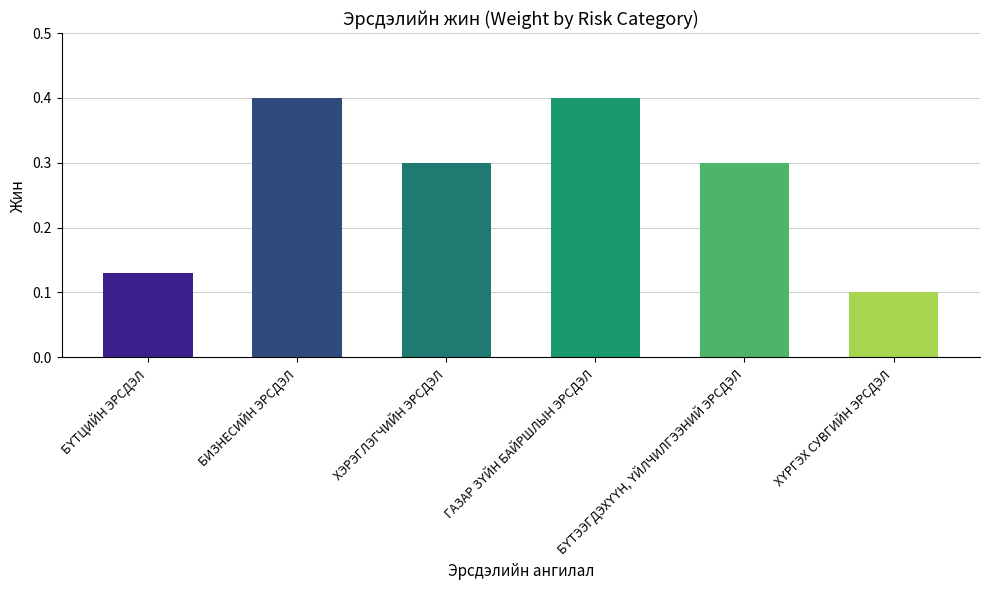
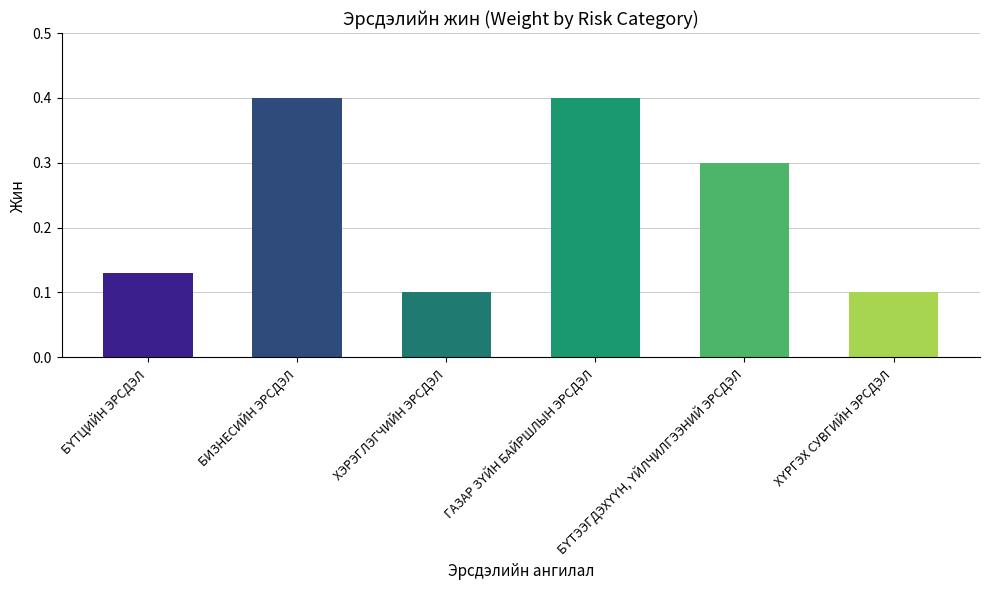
ХЭРЭГЛЭГЧИЙН ЭРСДЭЛ: 0.3 -> 0.1
